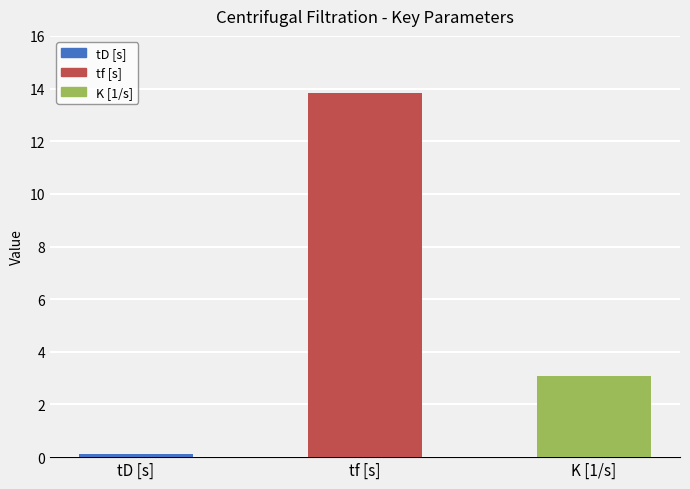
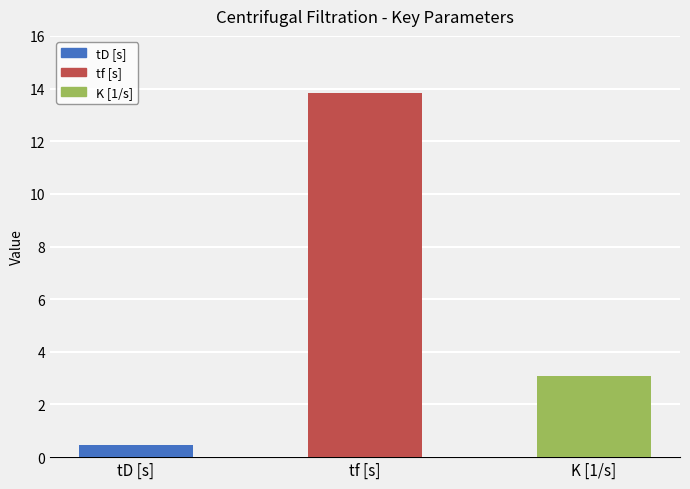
tD [s]: 0.1 -> 0.5
